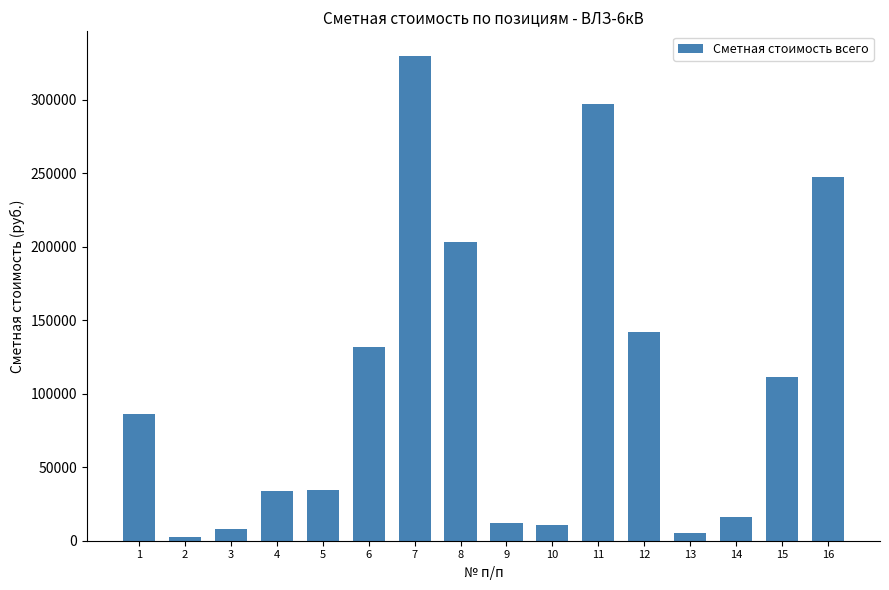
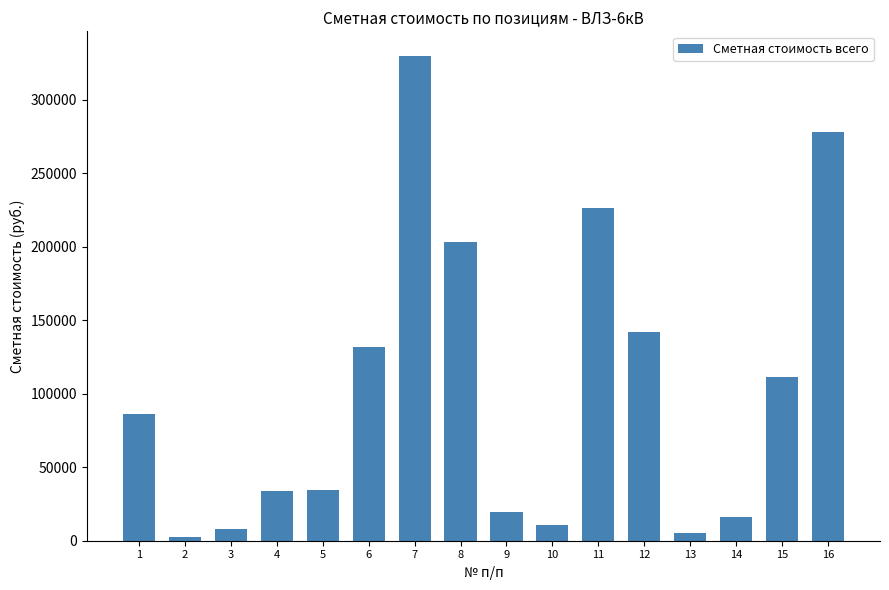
9: 12000 -> 19000
11: 297000 -> 226000
16: 248000 -> 278000
